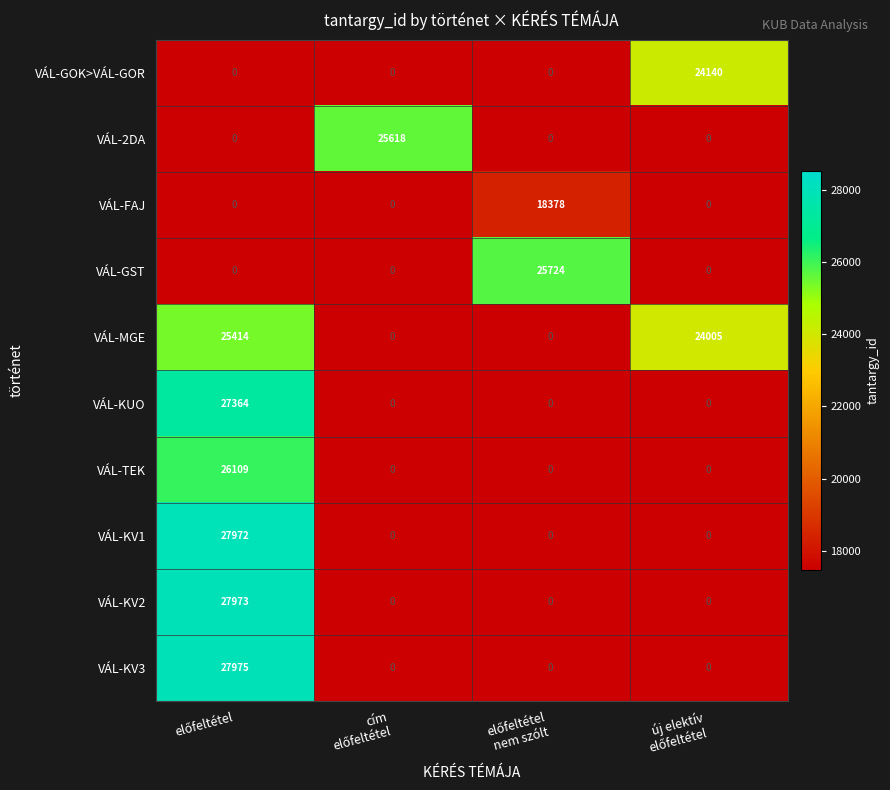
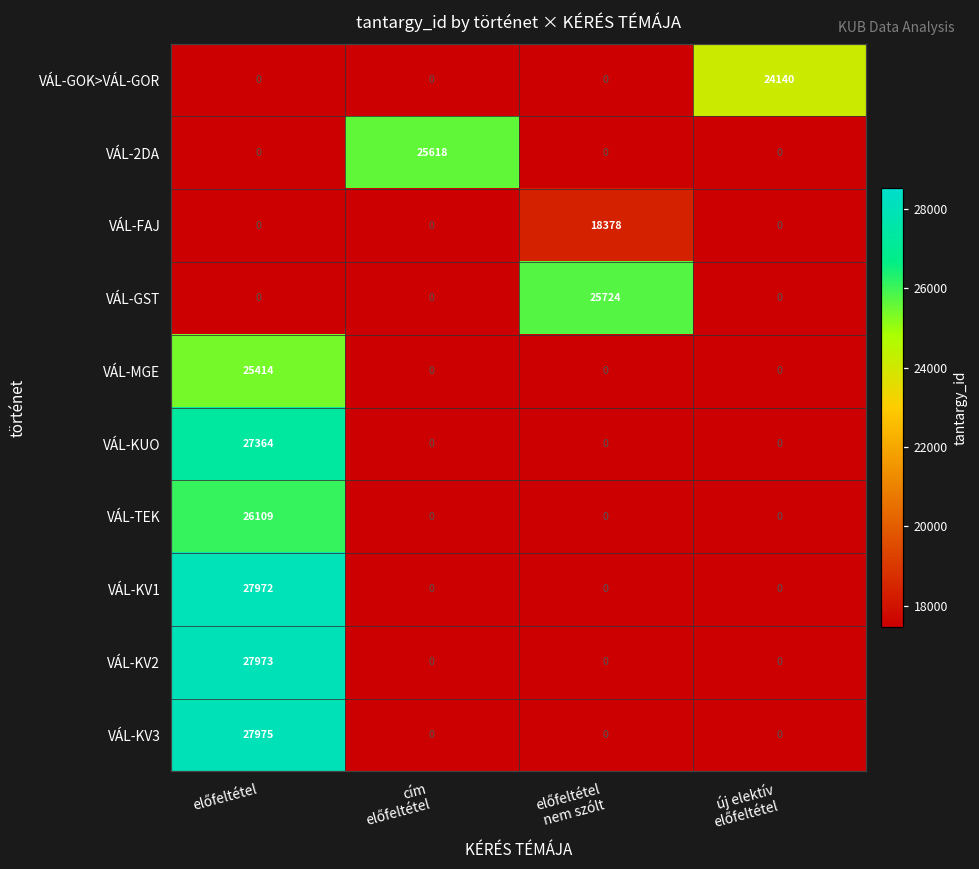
VÁL-MGE, új elektív előfeltétel: 24005 -> 0
